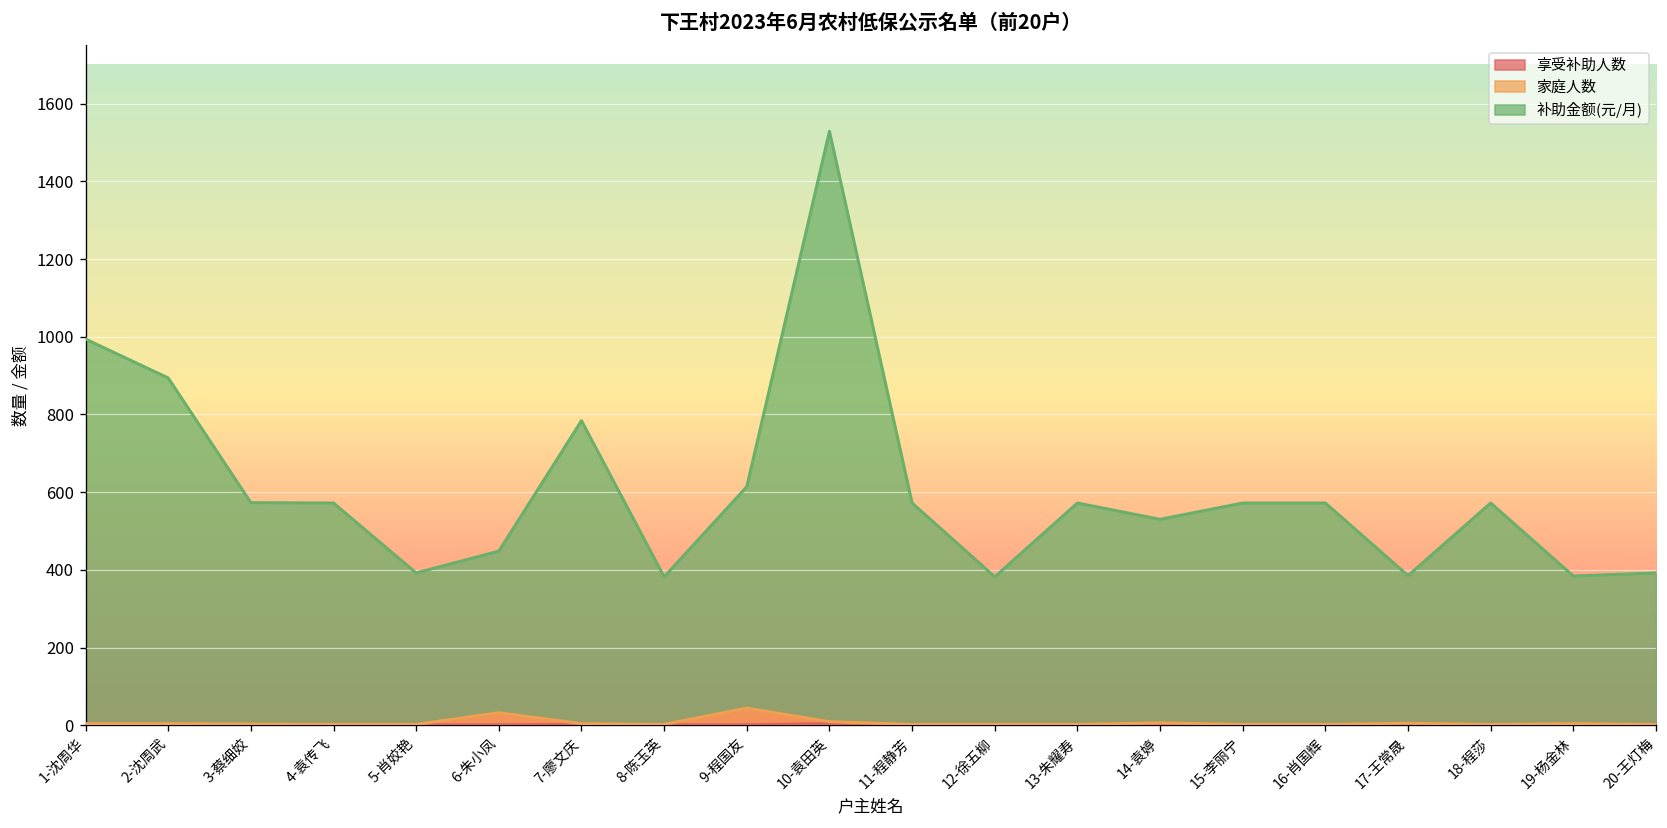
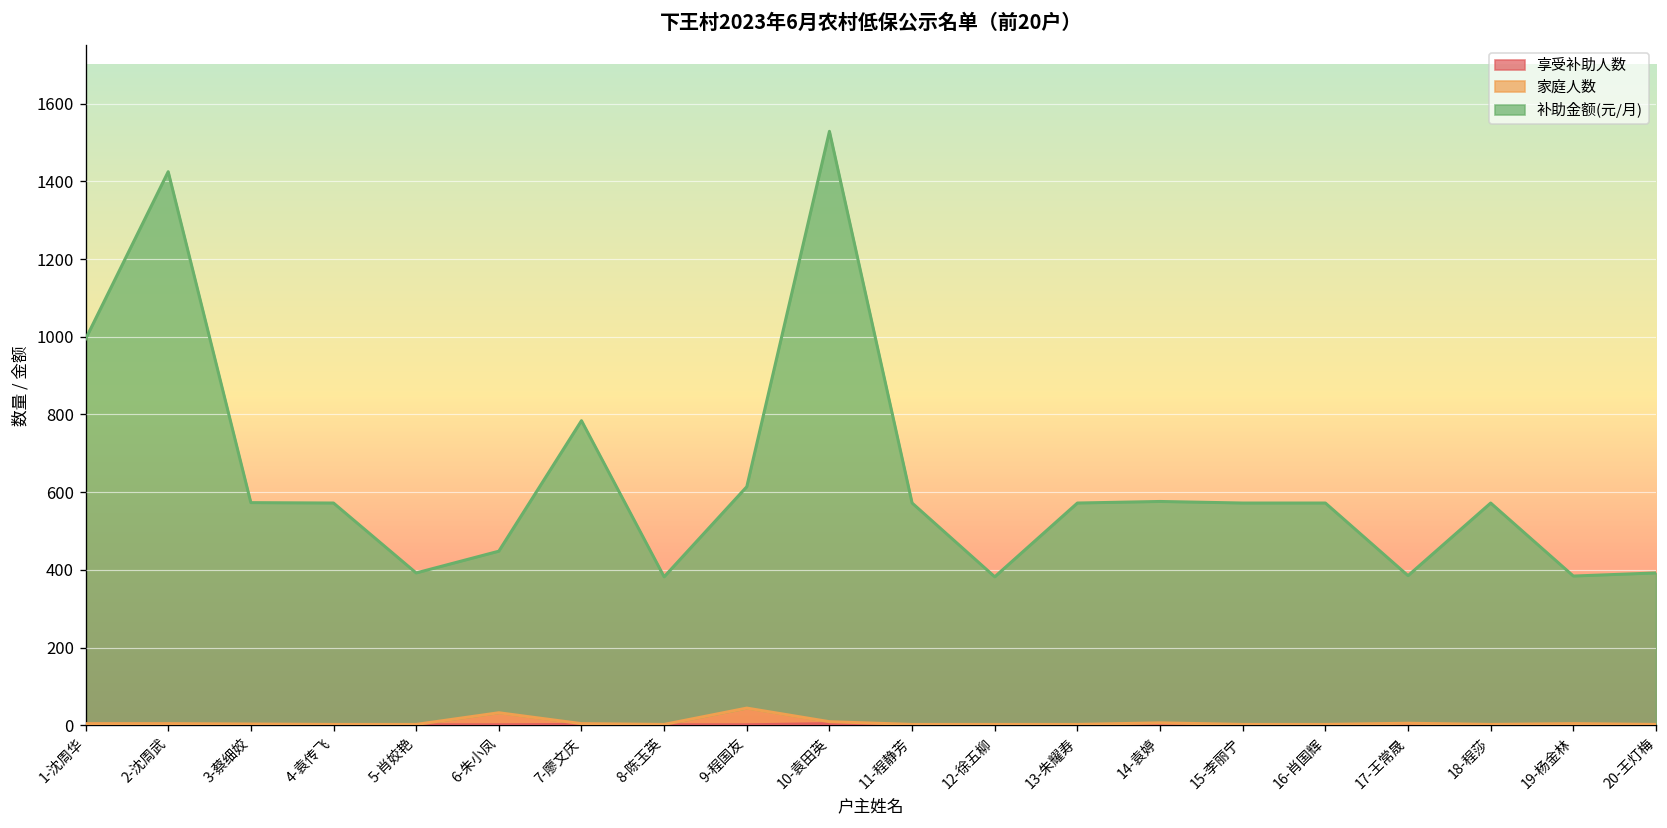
补助金额(元/月), 2-沈周武: 890 -> 1420
补助金额(元/月), 14-袁婷: 520 -> 570
